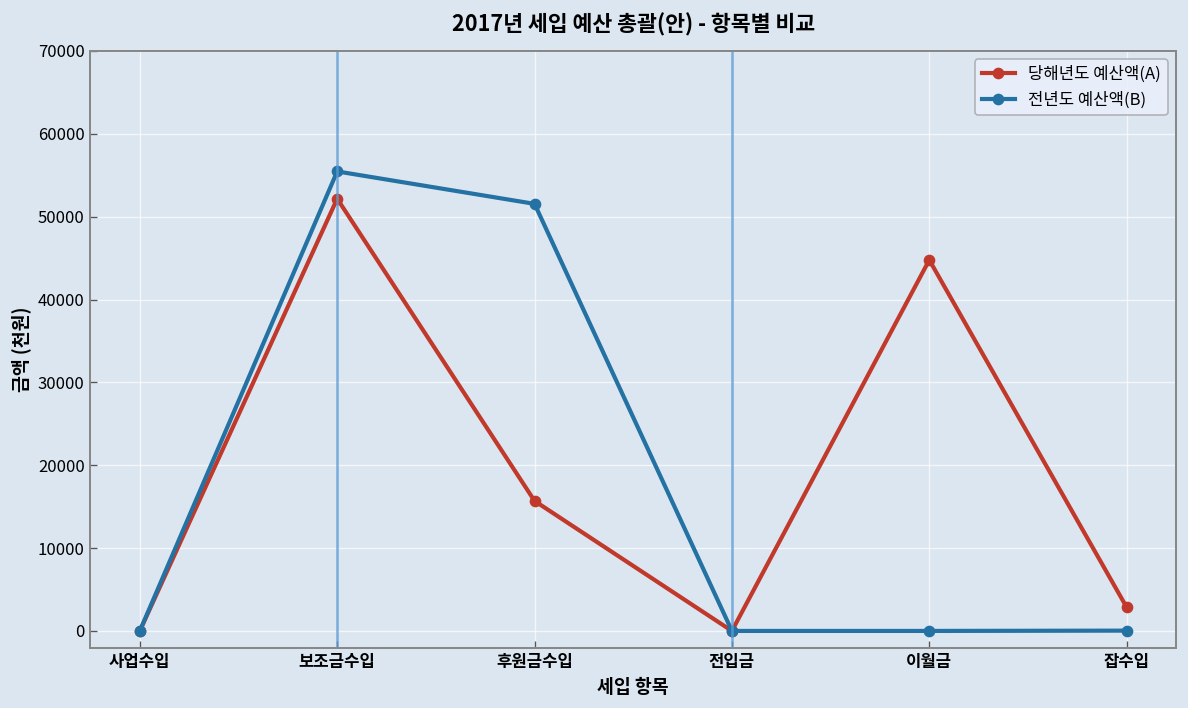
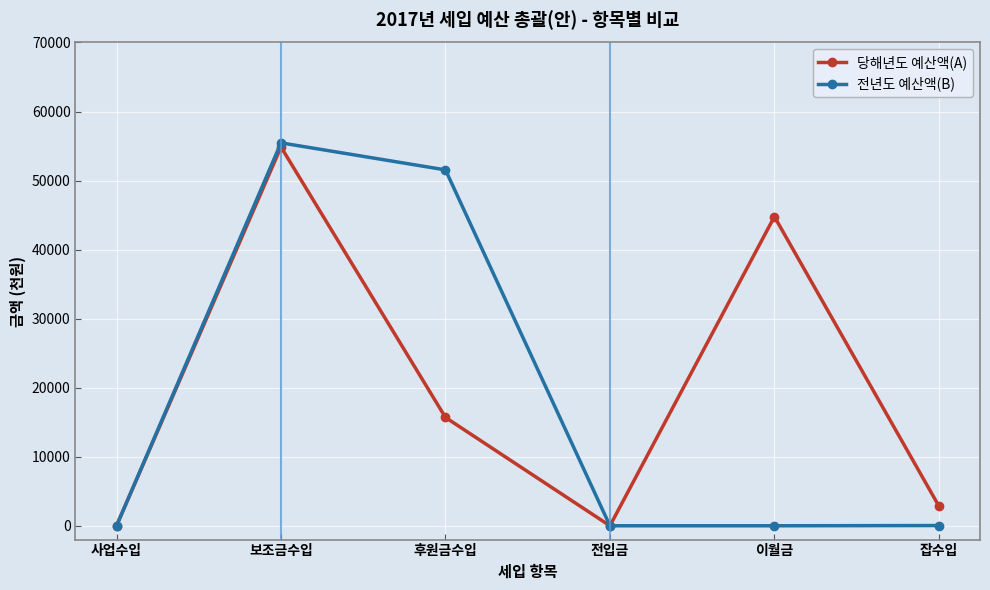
당해년도 예산액(A), 보조금수입: 52000 -> 55000
